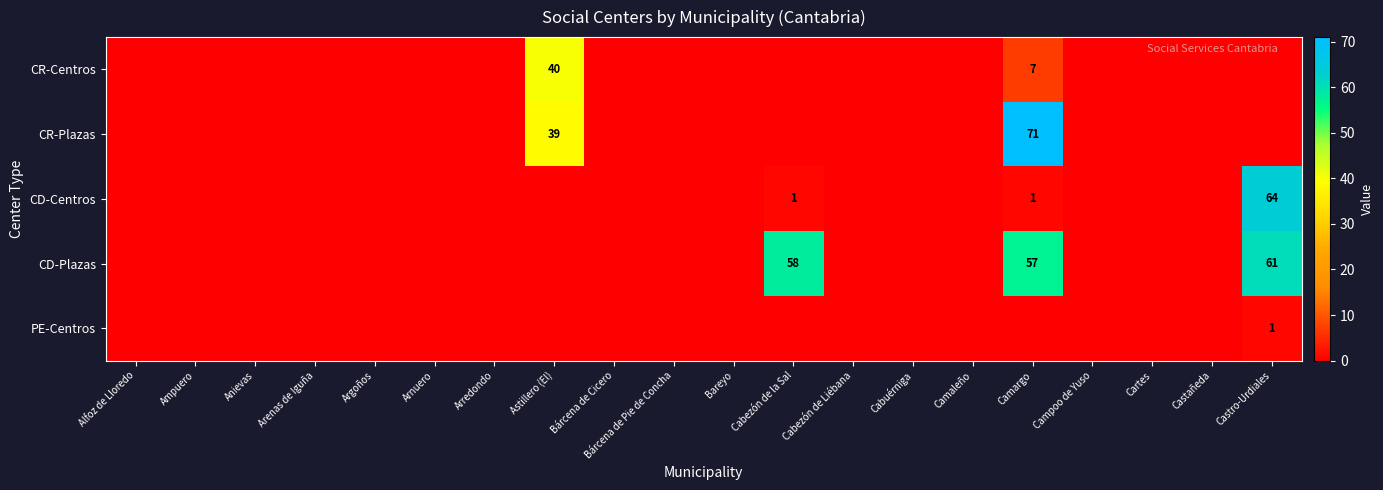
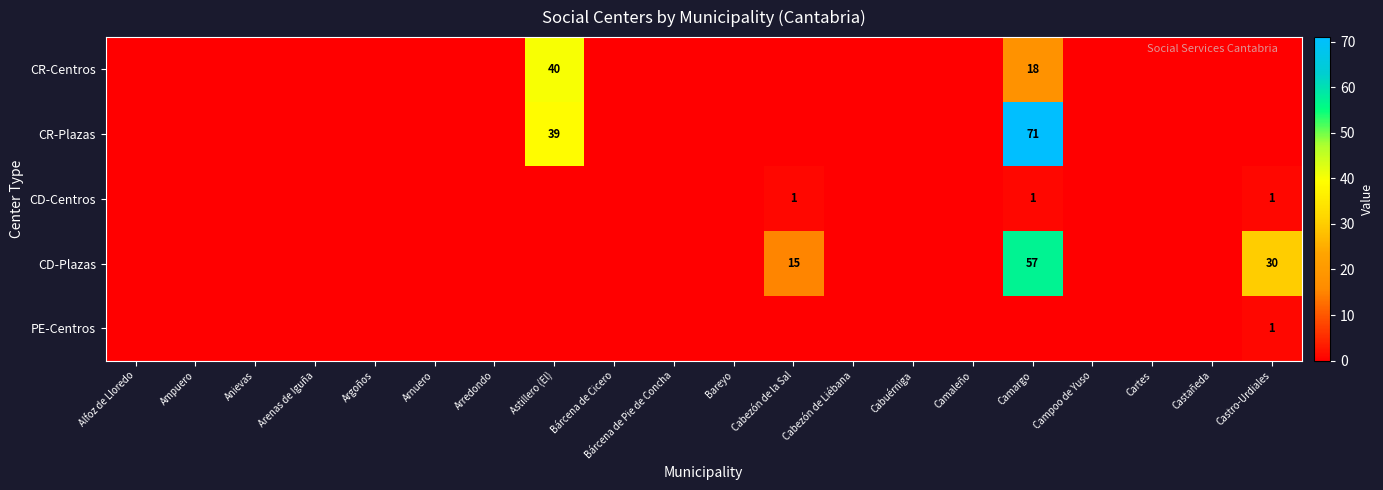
CR-Centros, Camargo: 7 -> 18
CD-Centros, Castro-Urdiales: 64 -> 1
CD-Plazas, Cabezón de la Sal: 58 -> 15
CD-Plazas, Castro-Urdiales: 61 -> 30
